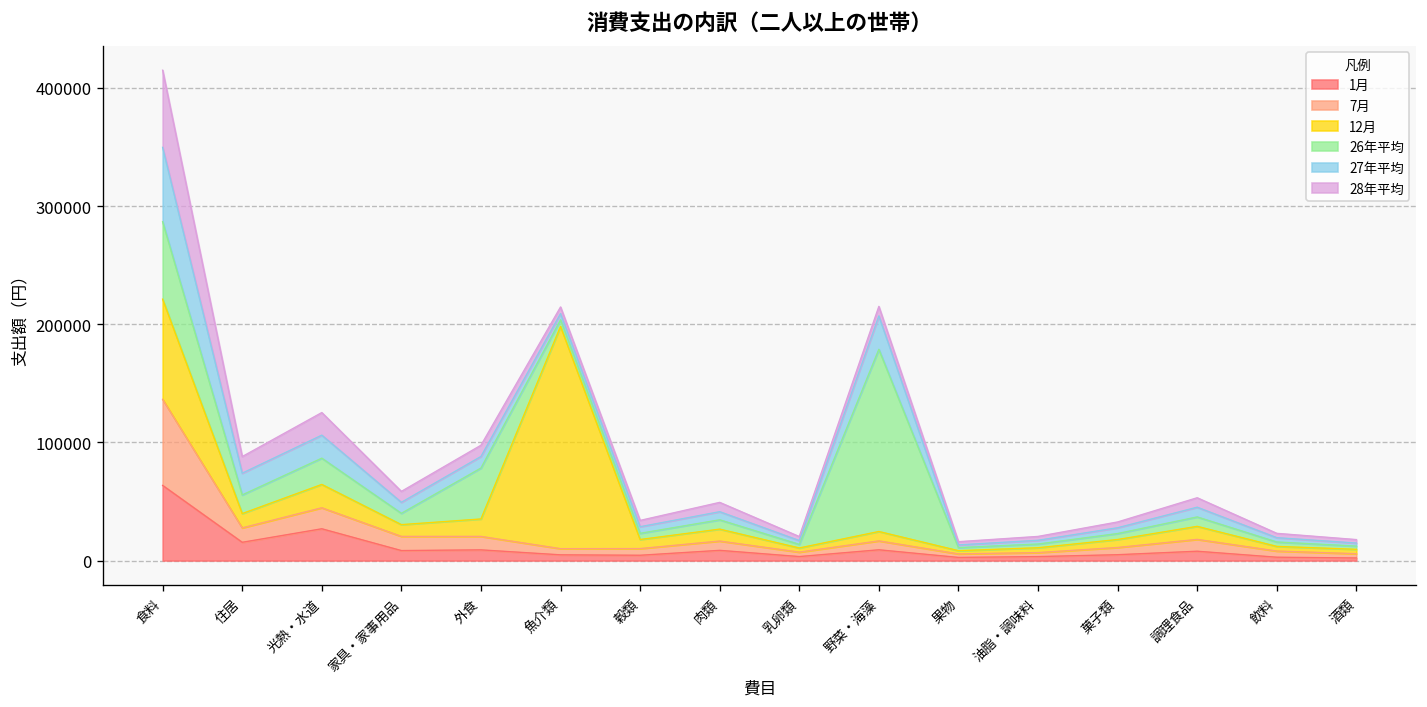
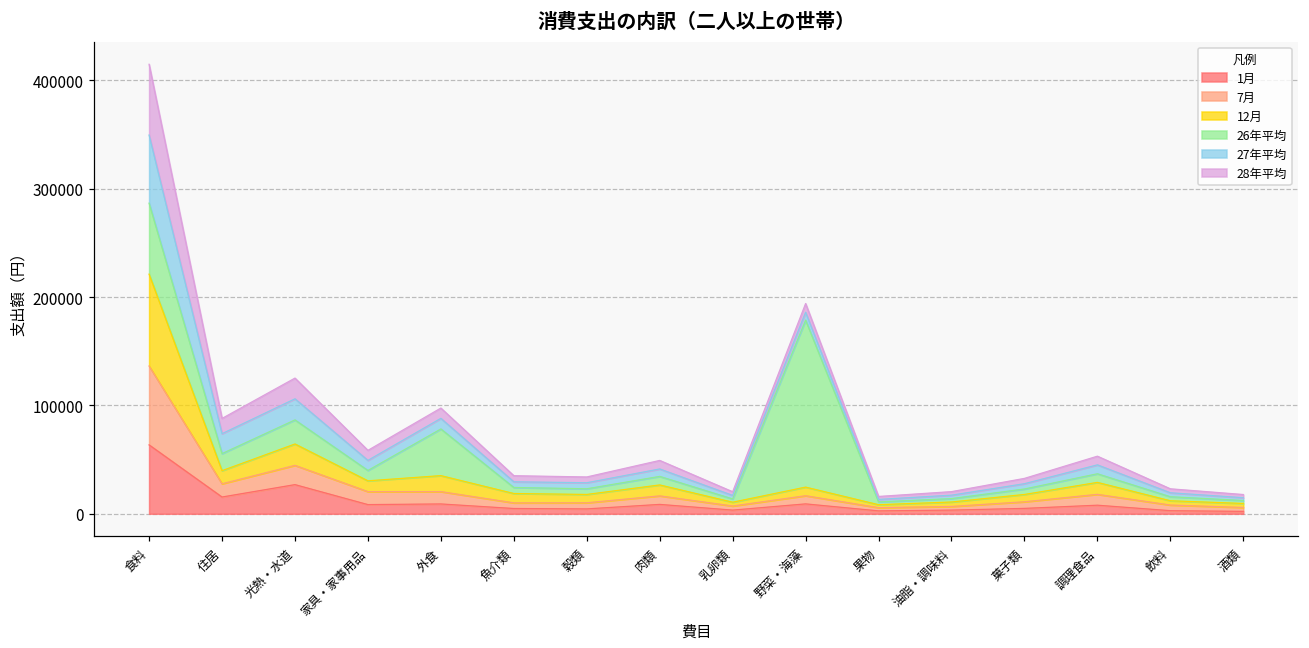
12月, 魚介類: 190000 -> 10000
27年平均, 野菜・海藻: 30000 -> 10000
